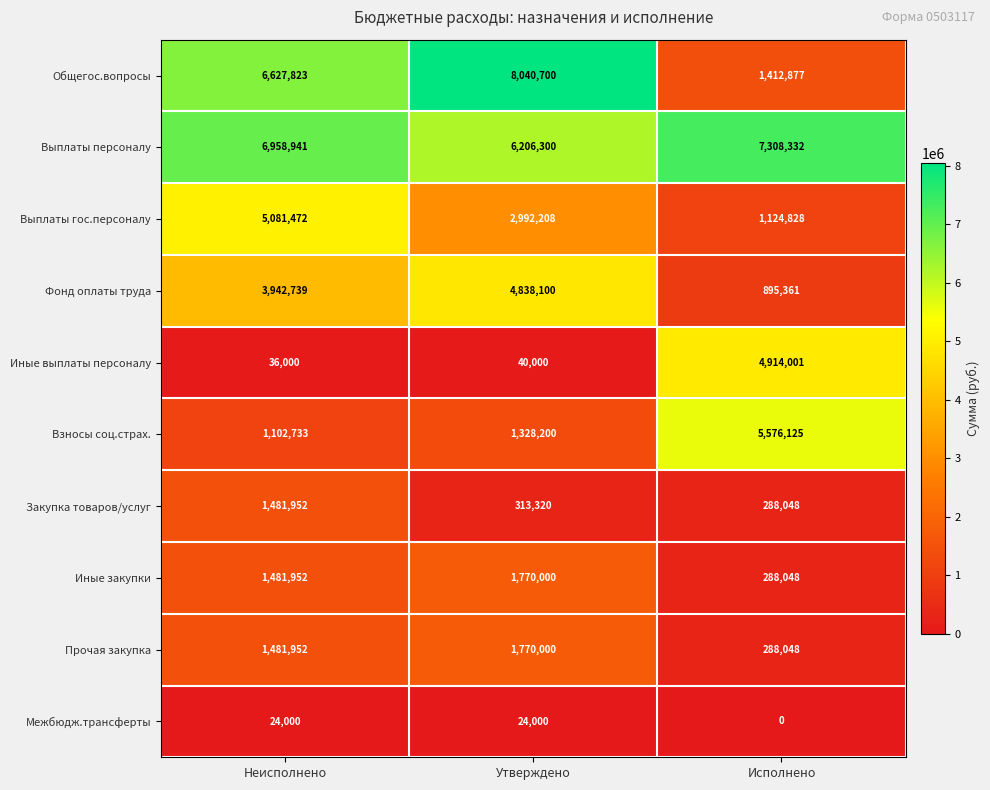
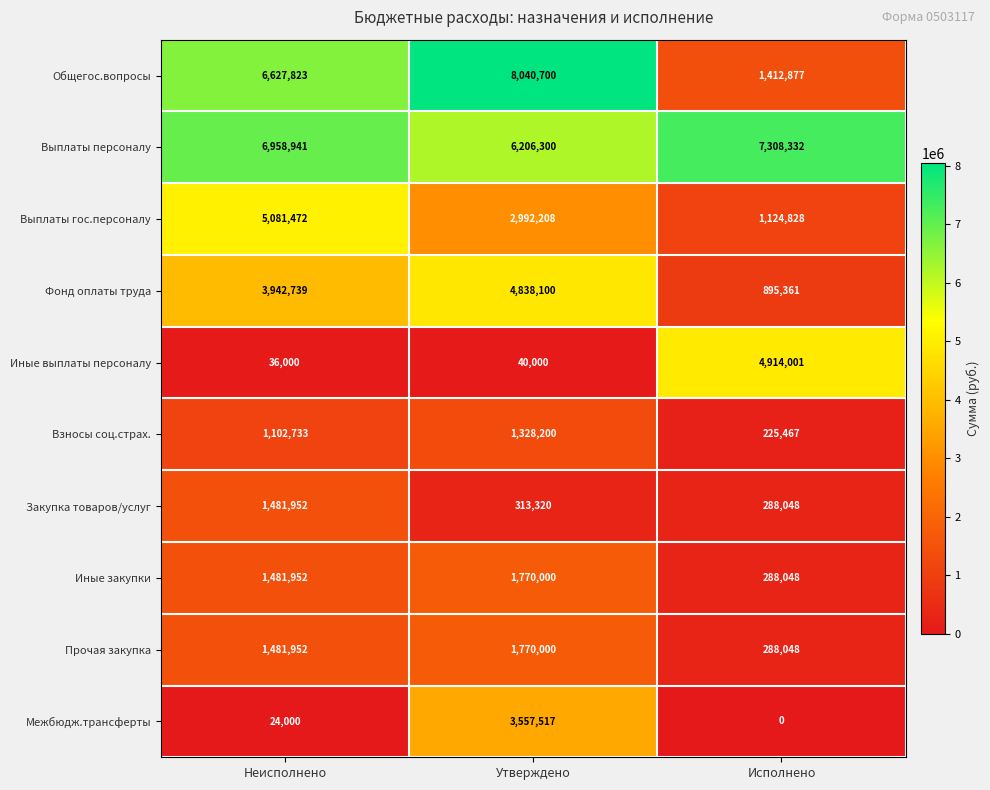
Взносы соц.страх., Исполнено: 5,576,125 -> 225,467
Межбюдж.трансферты, Утверждено: 24,000 -> 3,557,517
